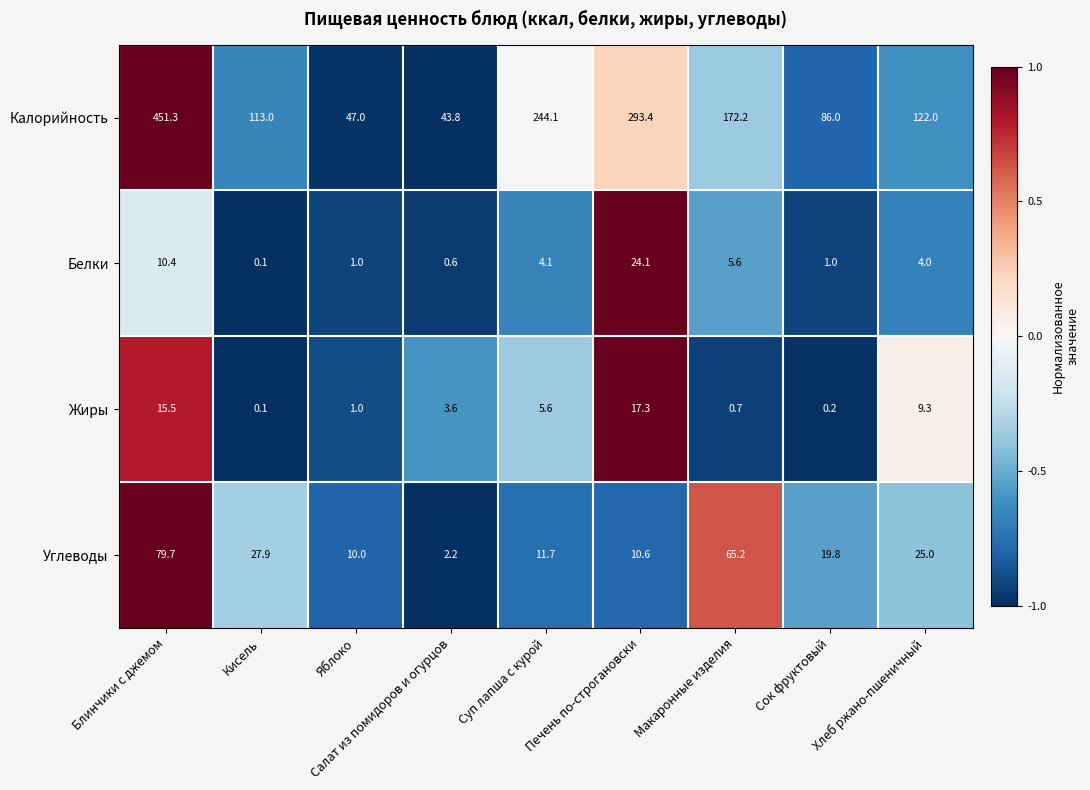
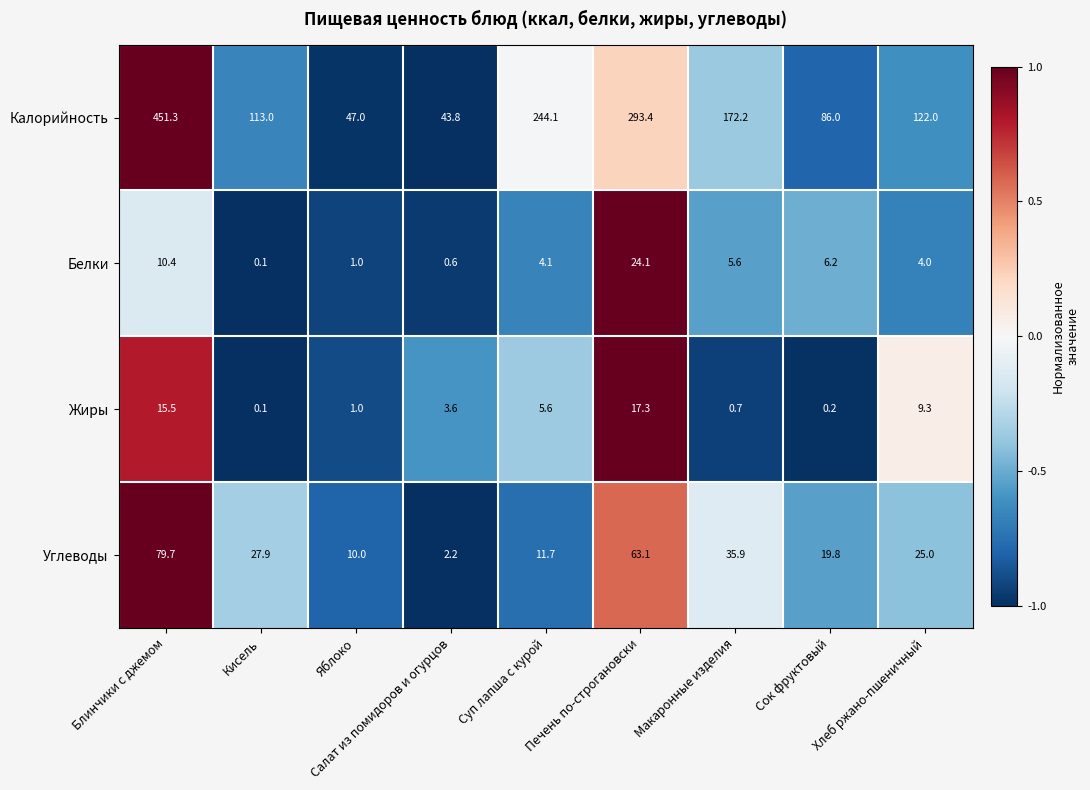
Белки, Сок фруктовый: 1.0 -> 6.2
Углеводы, Печень по-строгановски: 10.6 -> 63.1
Углеводы, Макаронные изделия: 65.2 -> 35.9
